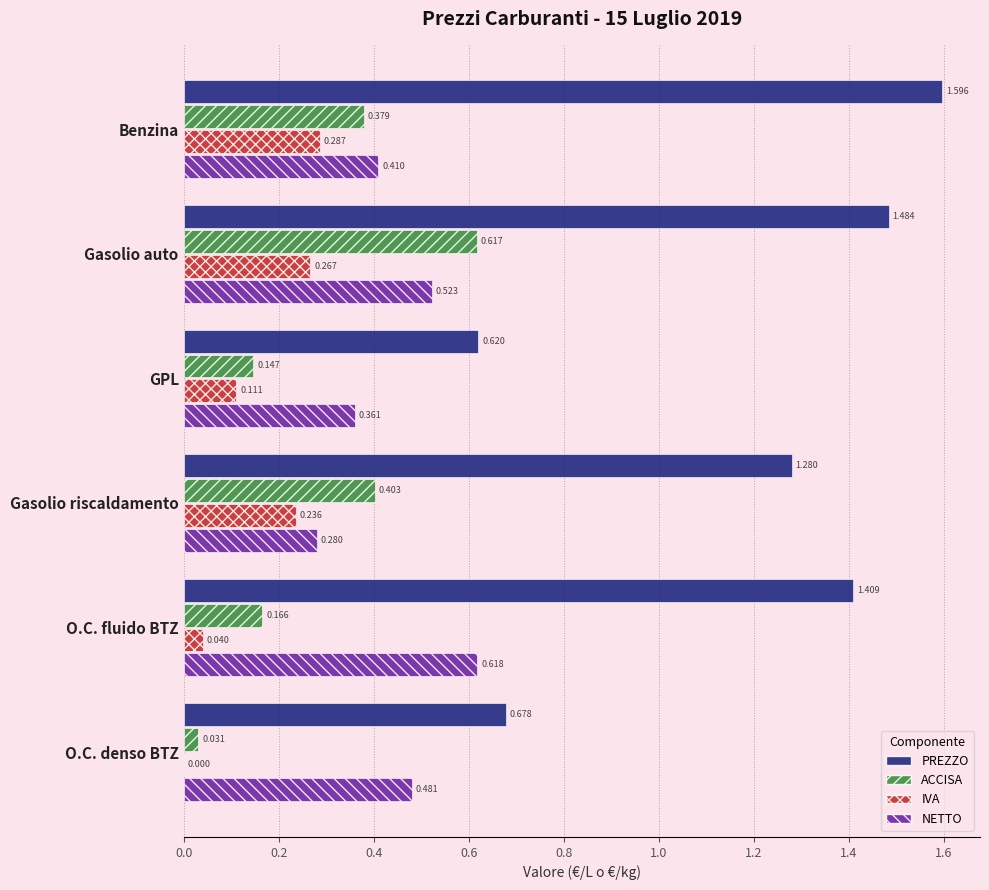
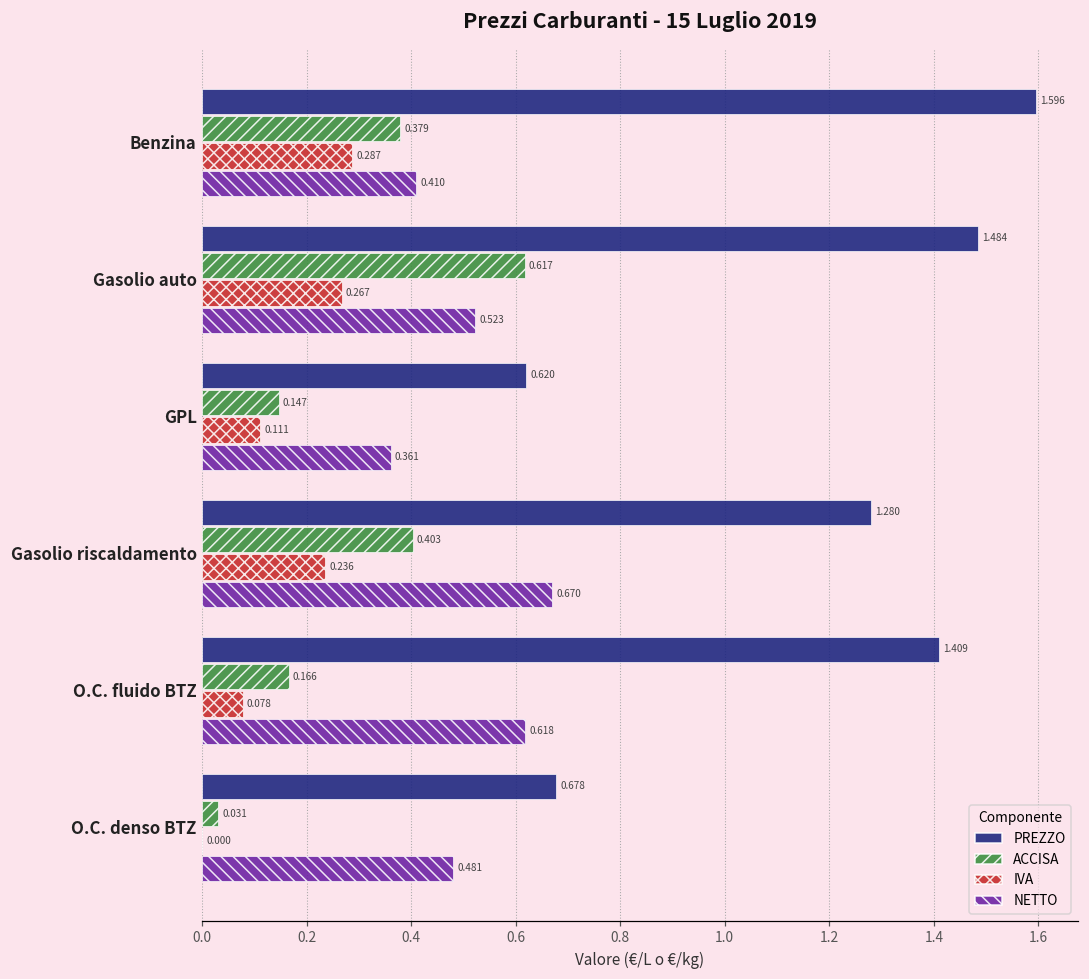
NETTO, Gasolio riscaldamento: 0.280 -> 0.670
IVA, O.C. fluido BTZ: 0.040 -> 0.078
